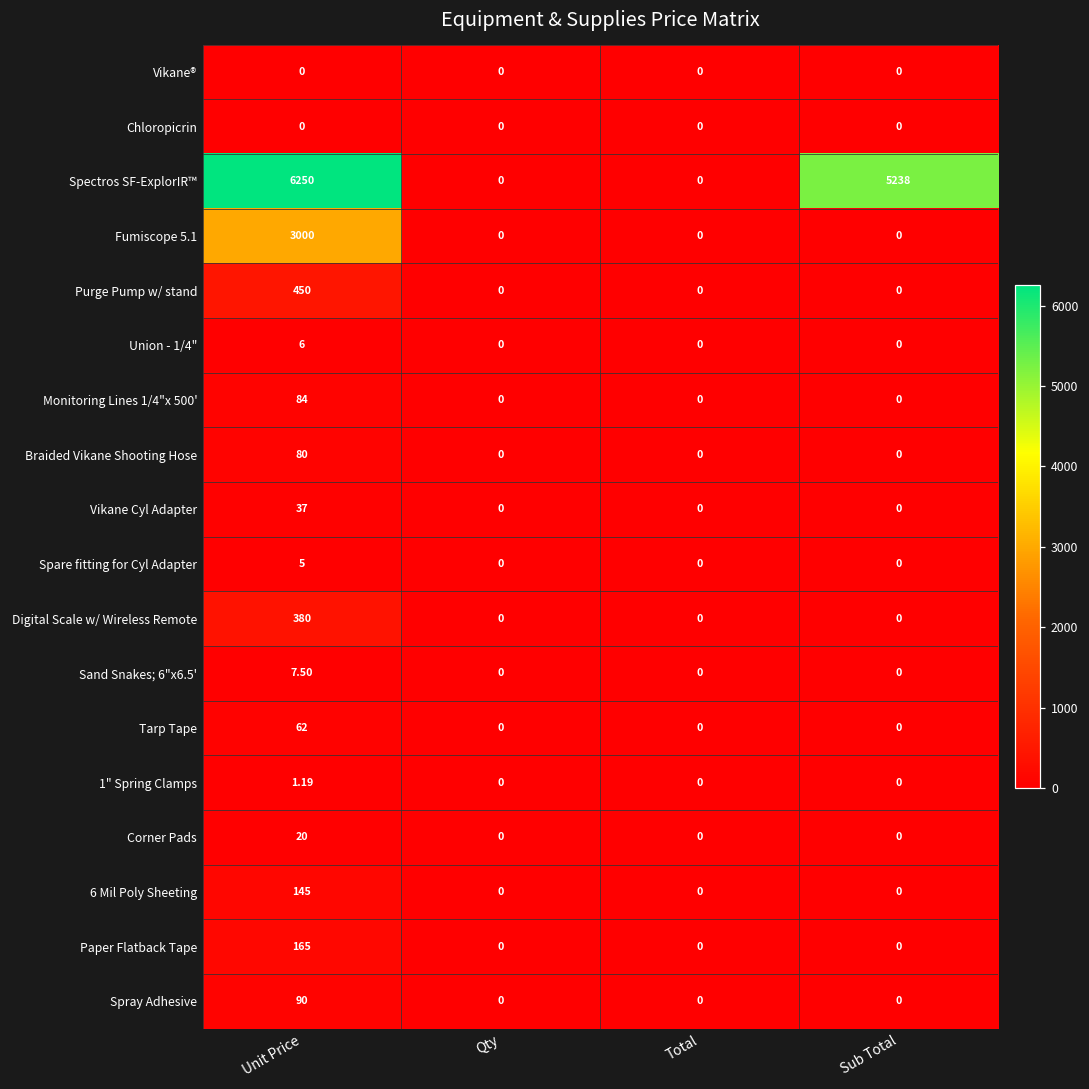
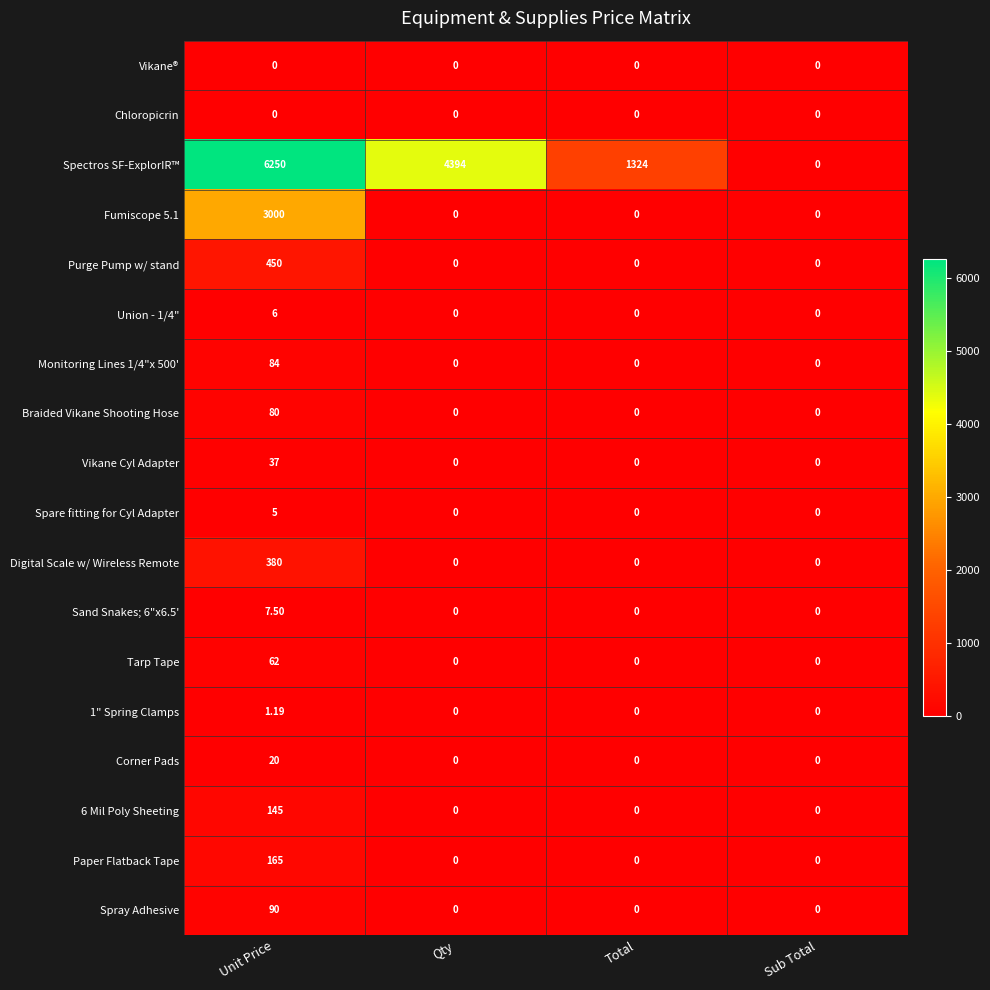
Spectros SF-ExplorIR™, Qty: 0 -> 4394
Spectros SF-ExplorIR™, Total: 0 -> 1324
Spectros SF-ExplorIR™, Sub Total: 5238 -> 0
